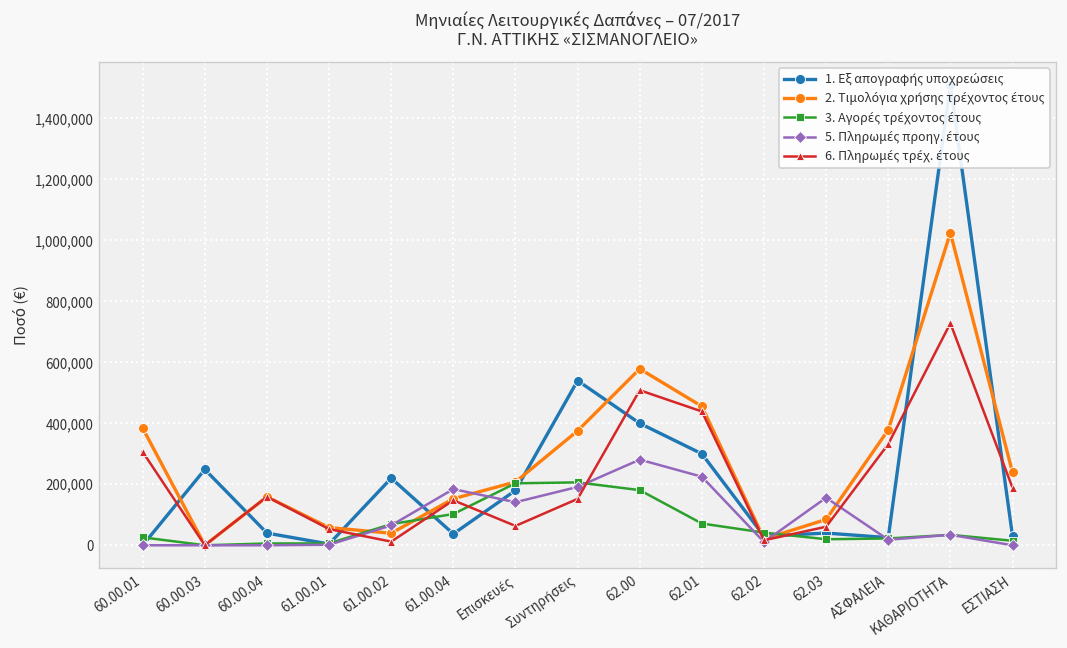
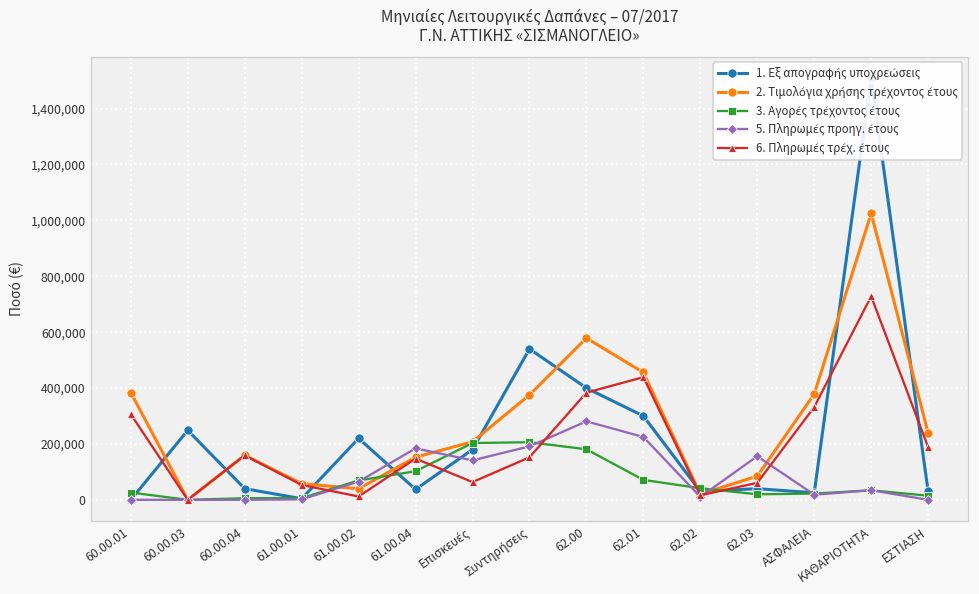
6. Πληρωμές τρέχ. έτους, 62.00: 510,000 -> 380,000
